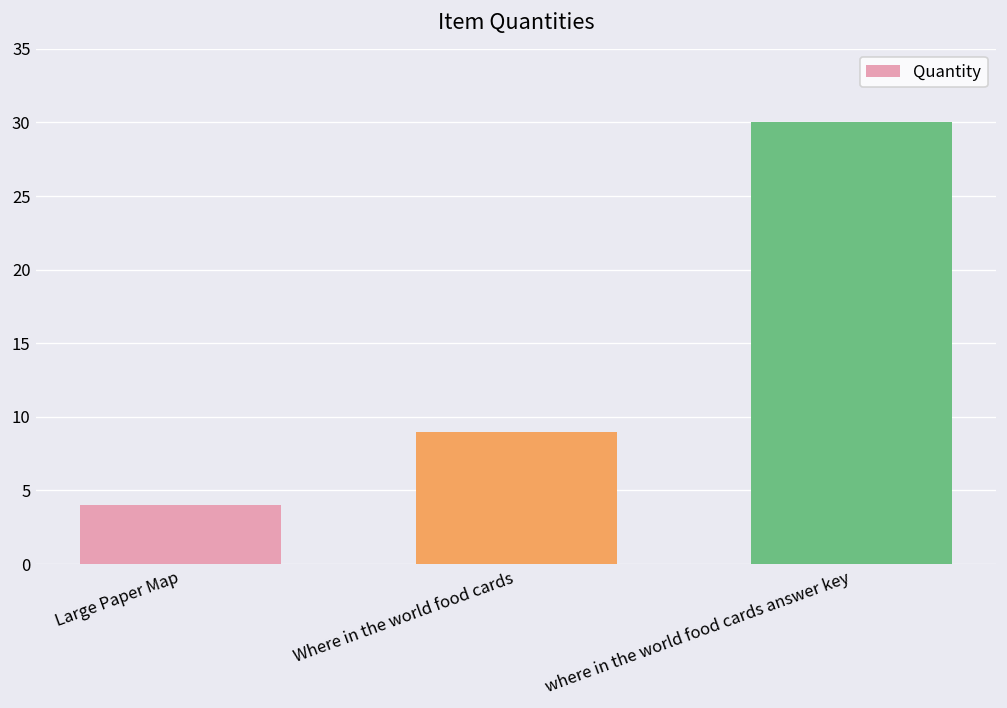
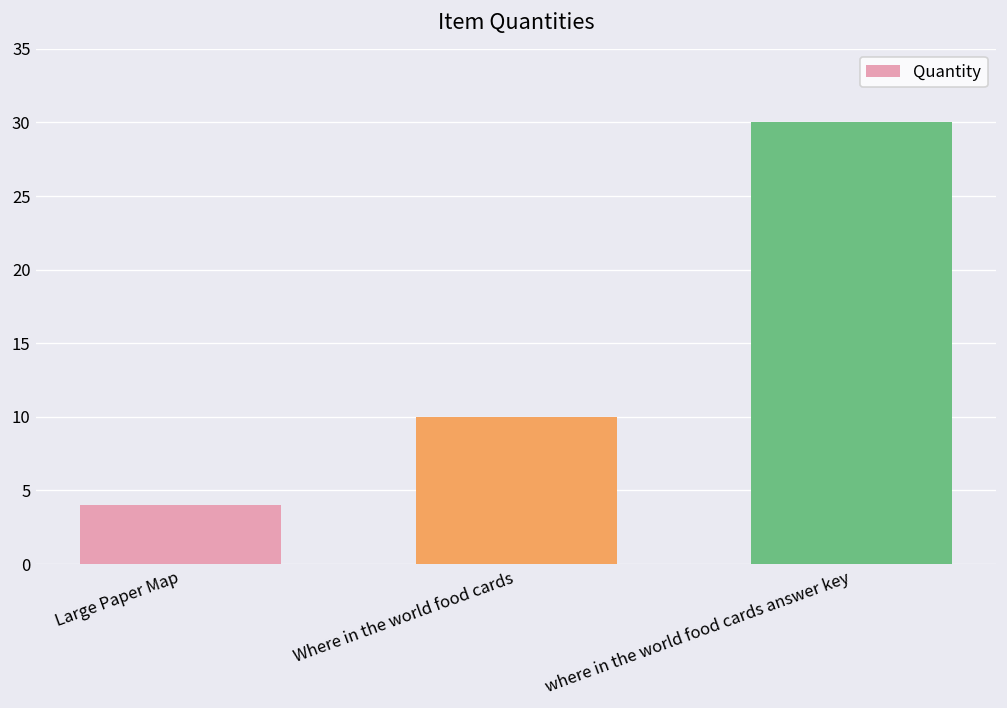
Where in the world food cards: 9 -> 10
